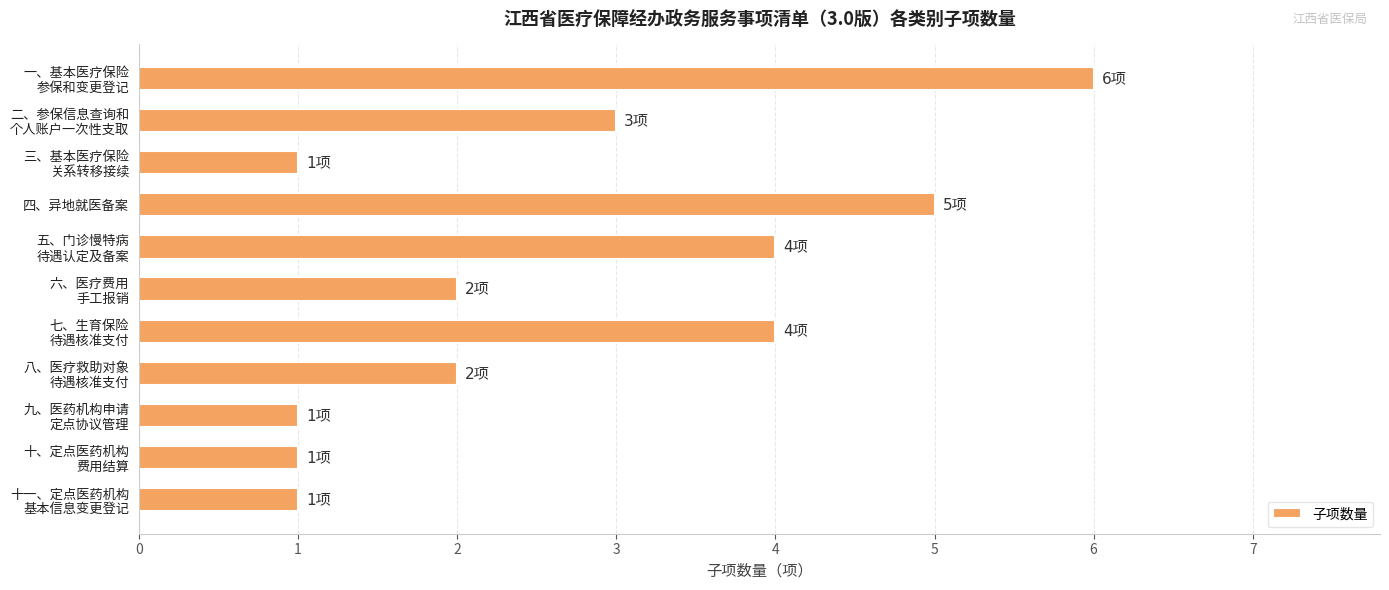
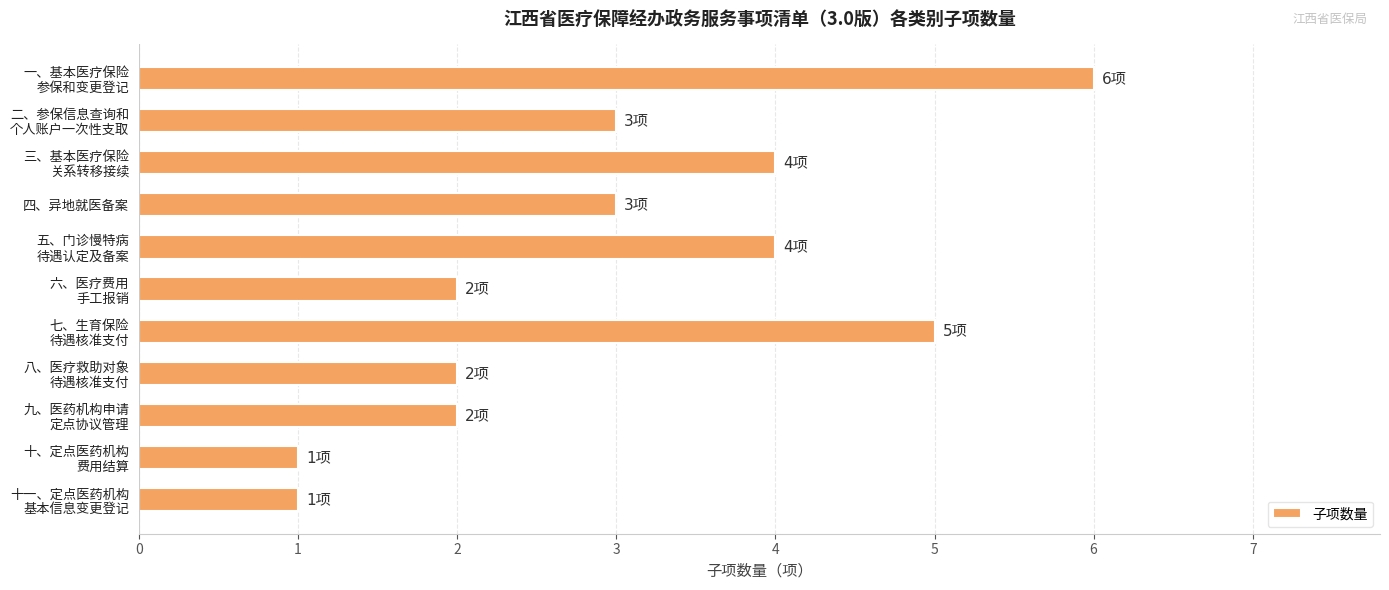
三、基本医疗保险 关系转移接续: 1项 -> 4项
四、异地就医备案: 5项 -> 3项
七、生育保险 待遇核准支付: 4项 -> 5项
九、医药机构申请 定点协议管理: 1项 -> 2项
